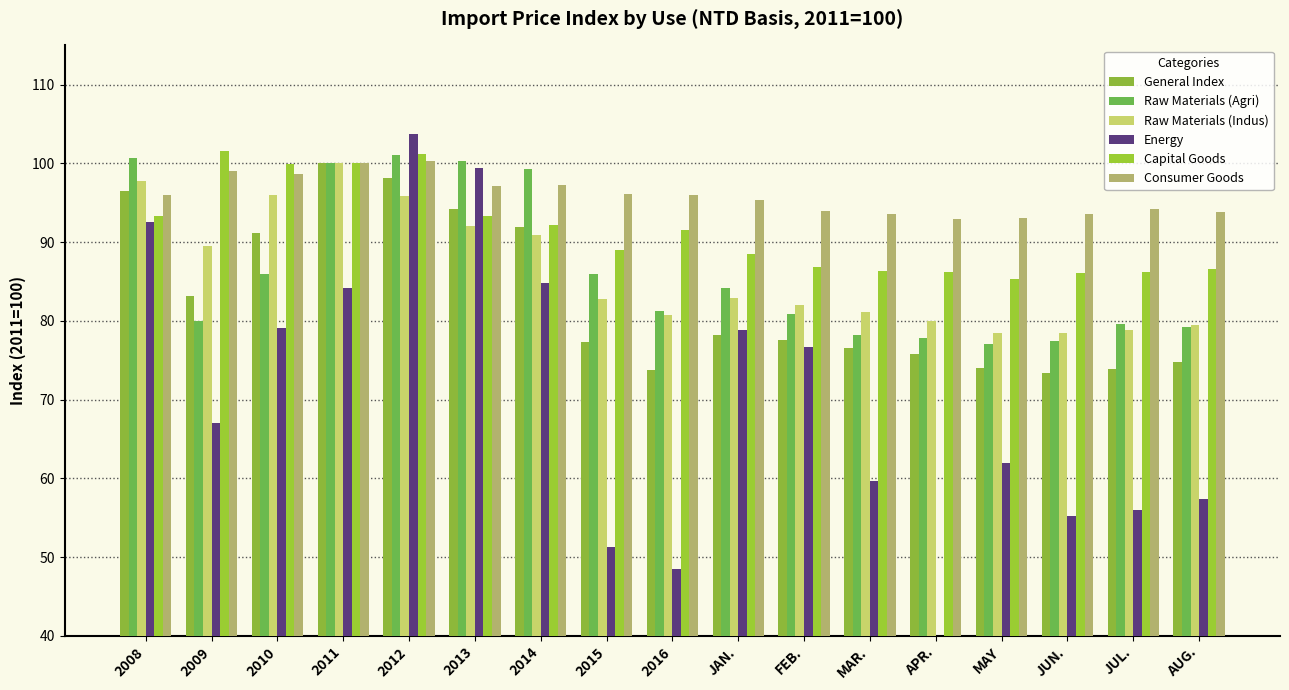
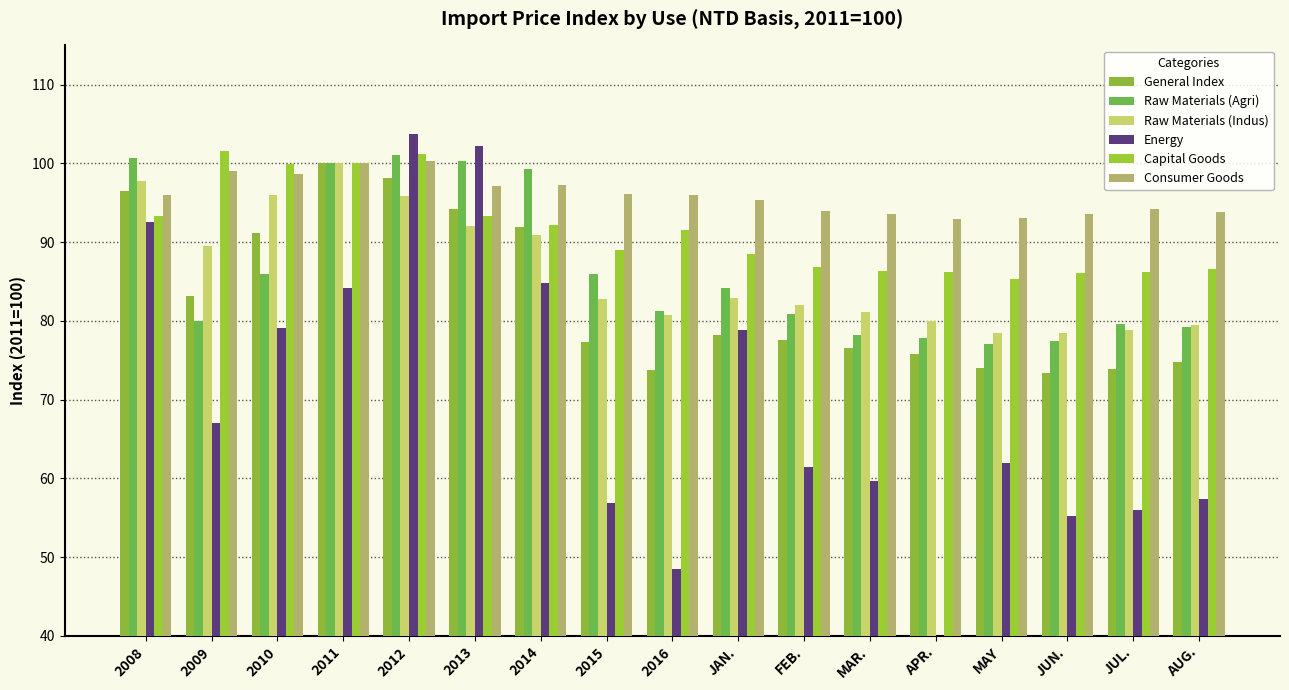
Energy, 2013: 99 -> 102
Energy, 2015: 51 -> 57
Energy, FEB.: 77 -> 61
